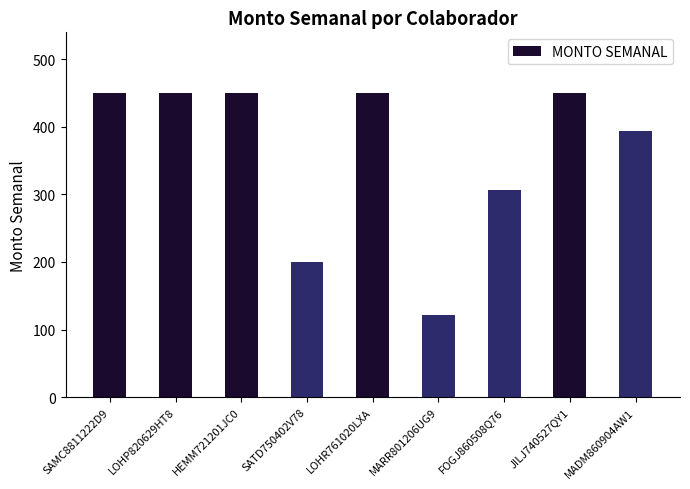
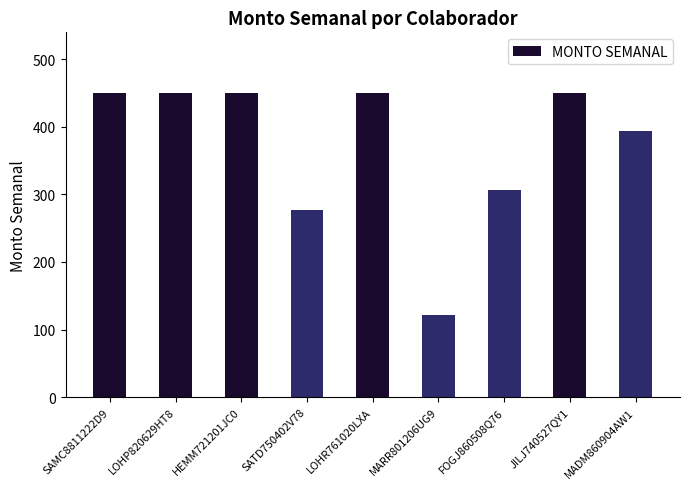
SATD750402V78: 200 -> 280
